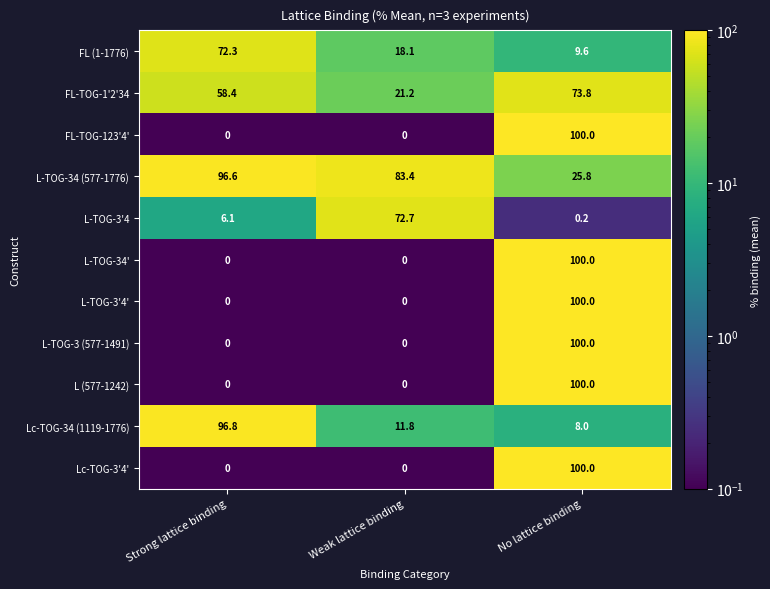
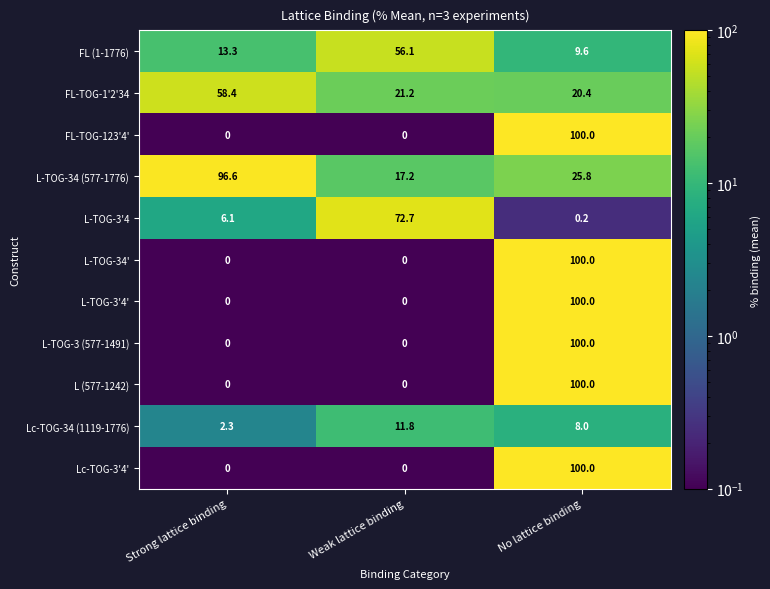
FL (1-1776), Strong lattice binding: 72.3 -> 13.3
FL (1-1776), Weak lattice binding: 18.1 -> 56.1
FL-TOG-1'2'34, No lattice binding: 73.8 -> 20.4
L-TOG-34 (577-1776), Weak lattice binding: 83.4 -> 17.2
Lc-TOG-34 (1119-1776), Strong lattice binding: 96.8 -> 2.3
